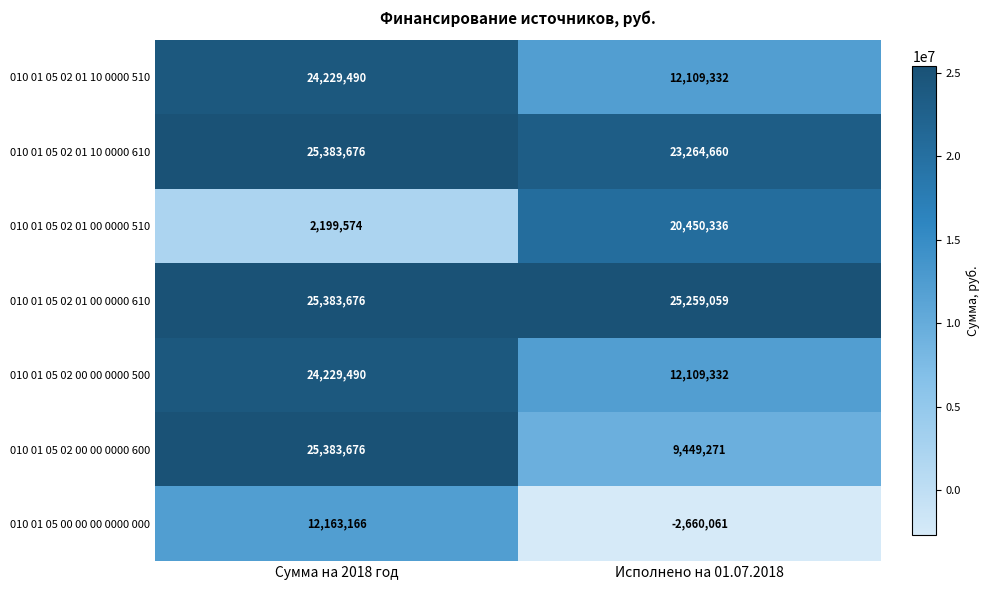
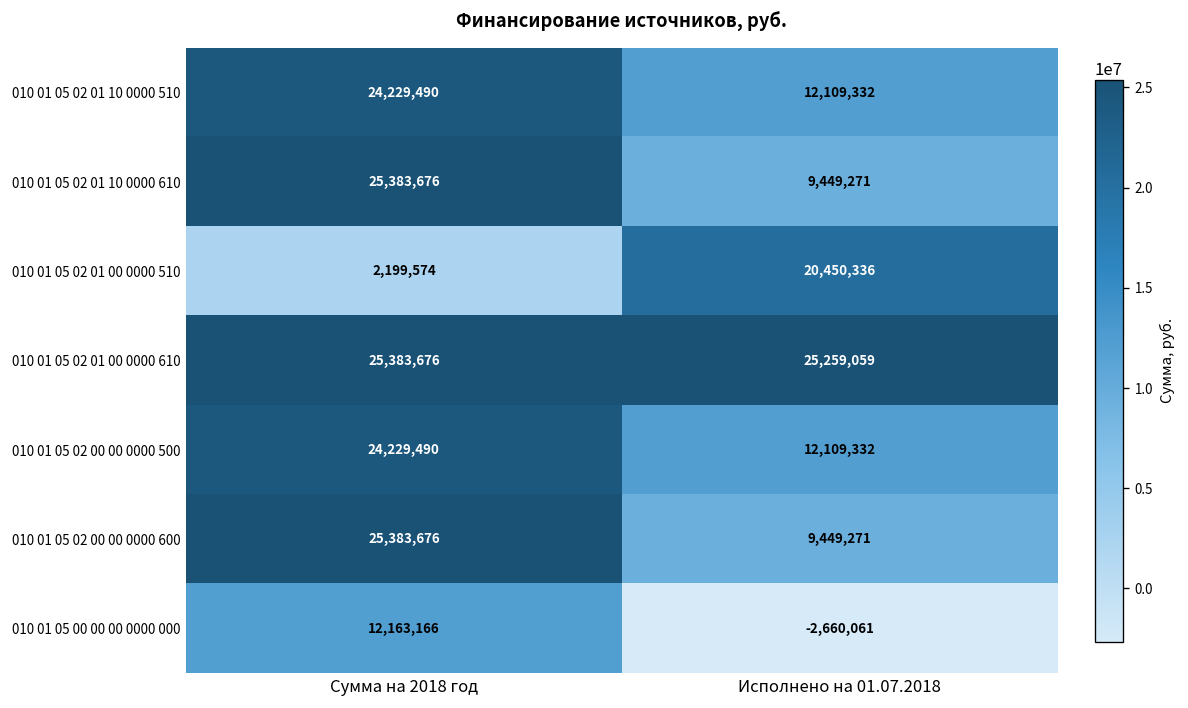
010 01 05 02 01 10 0000 610, Исполнено на 01.07.2018: 23,264,660 -> 9,449,271
